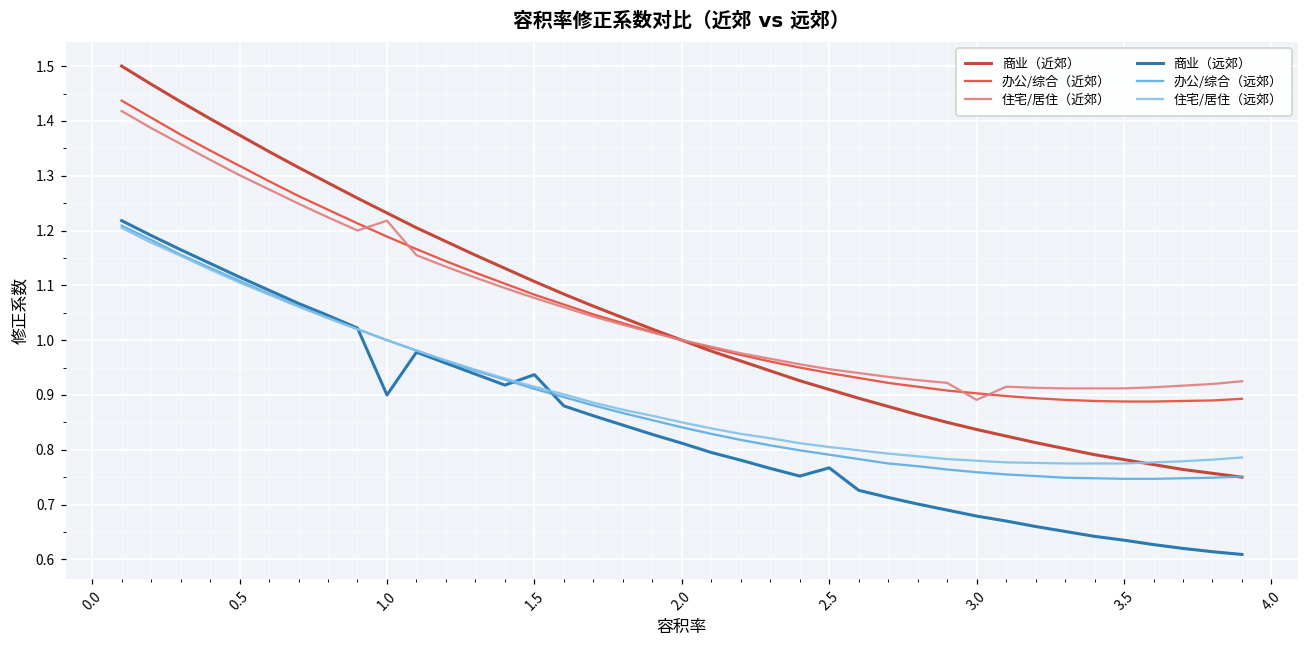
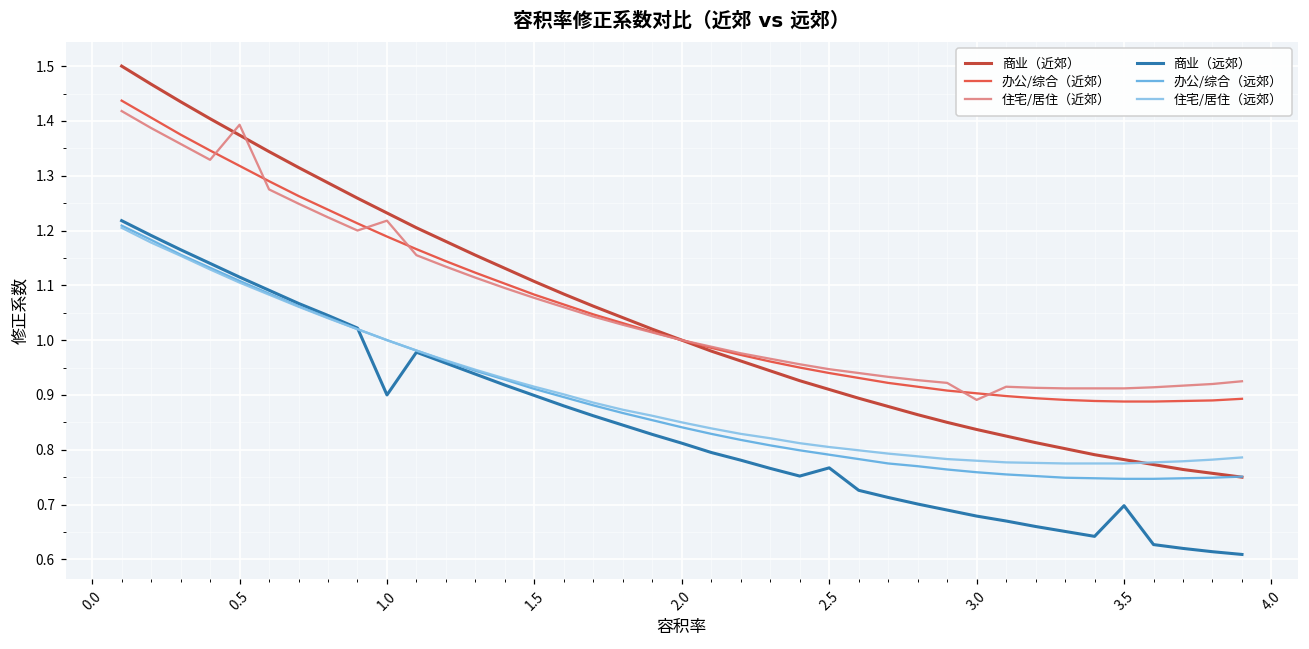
住宅/居住（近郊）, 0.5: 1.30 -> 1.39
商业（远郊）, 1.5: 0.94 -> 0.90
商业（远郊）, 3.5: 0.64 -> 0.70
